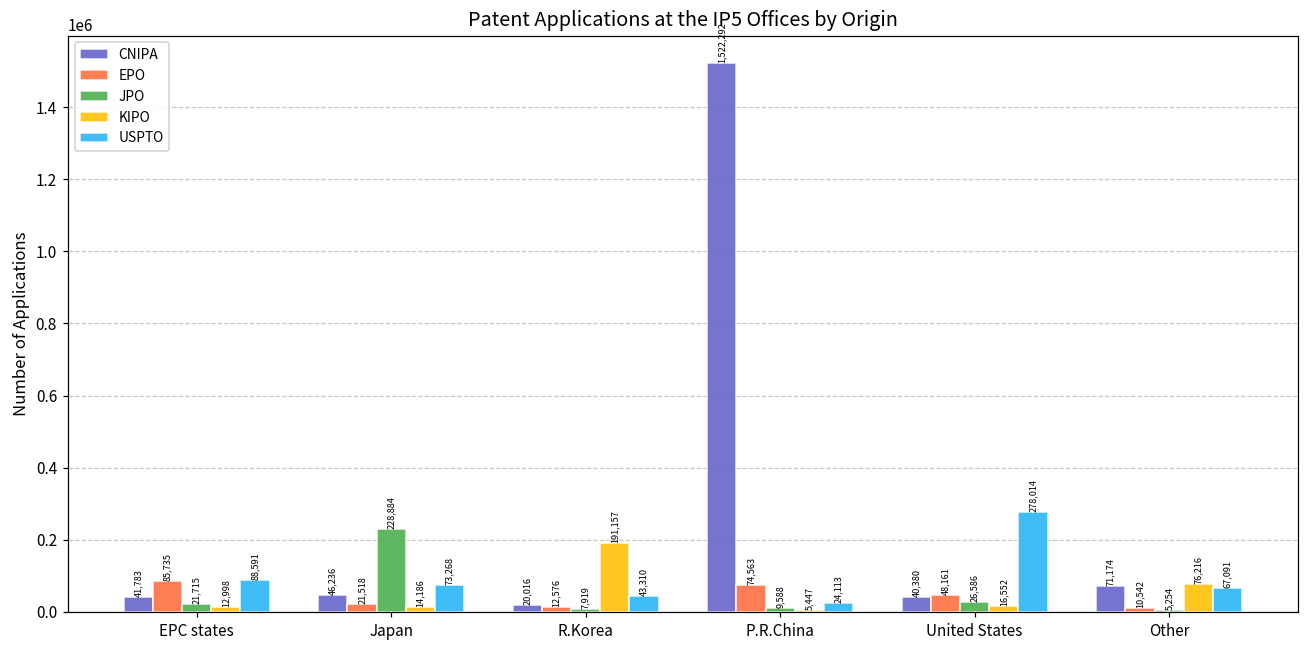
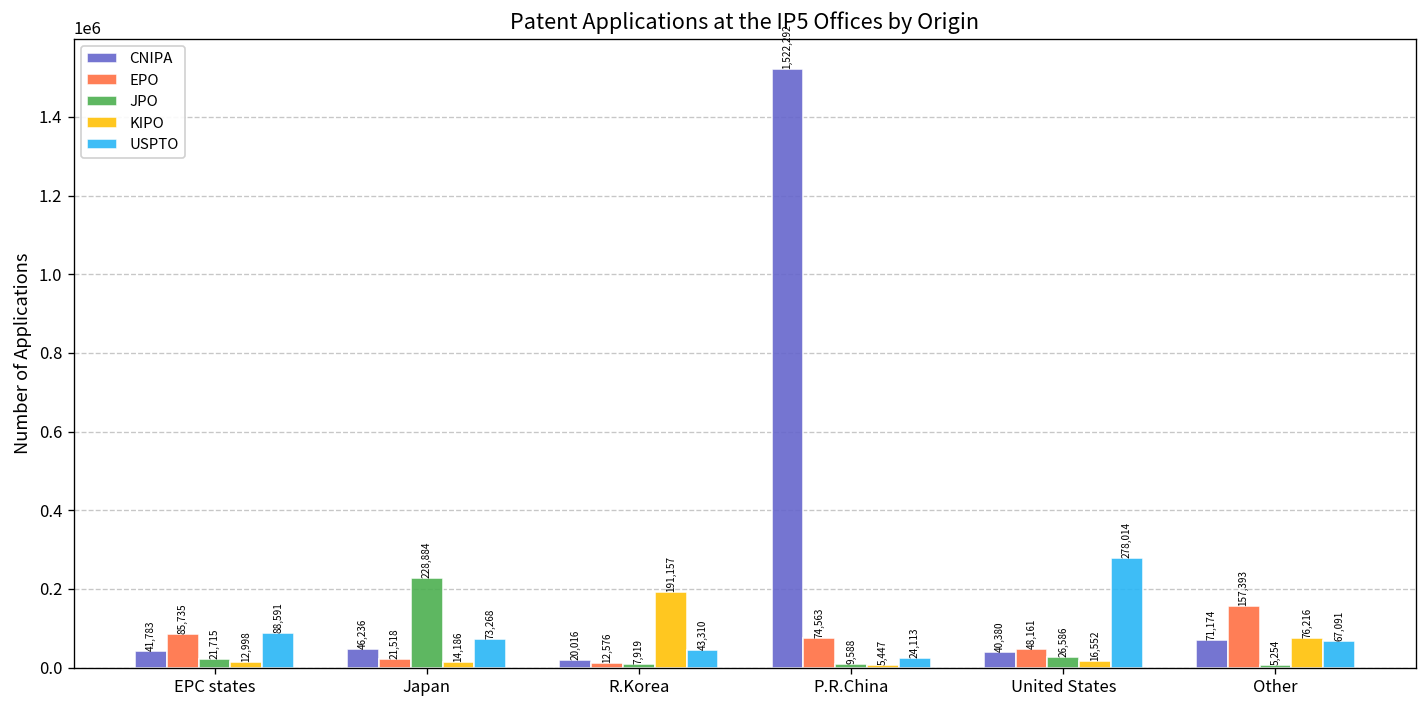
EPO, Other: 10,542 -> 157,393
